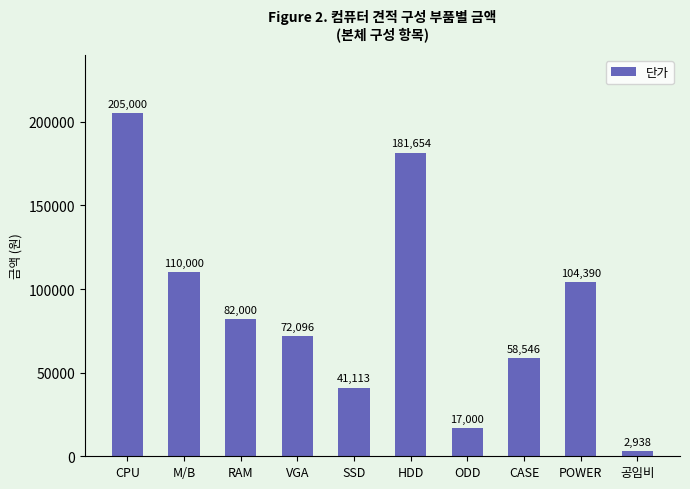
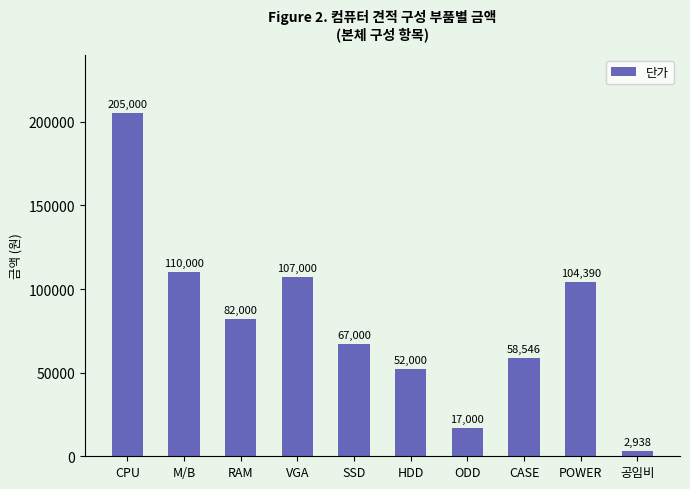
VGA: 72,096 -> 107,000
SSD: 41,113 -> 67,000
HDD: 181,654 -> 52,000
